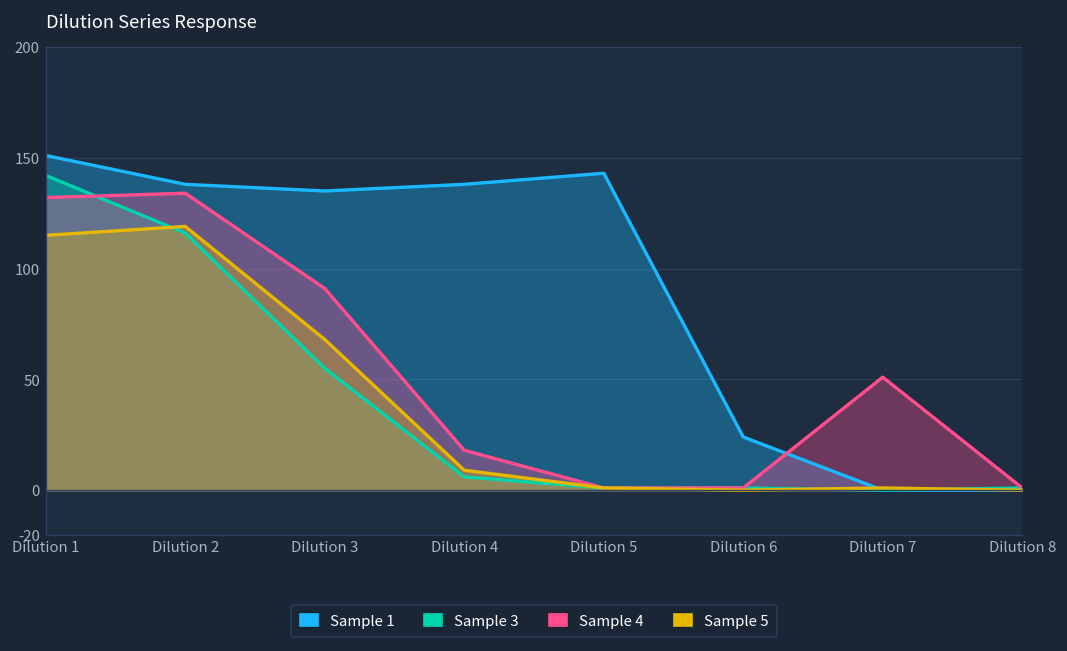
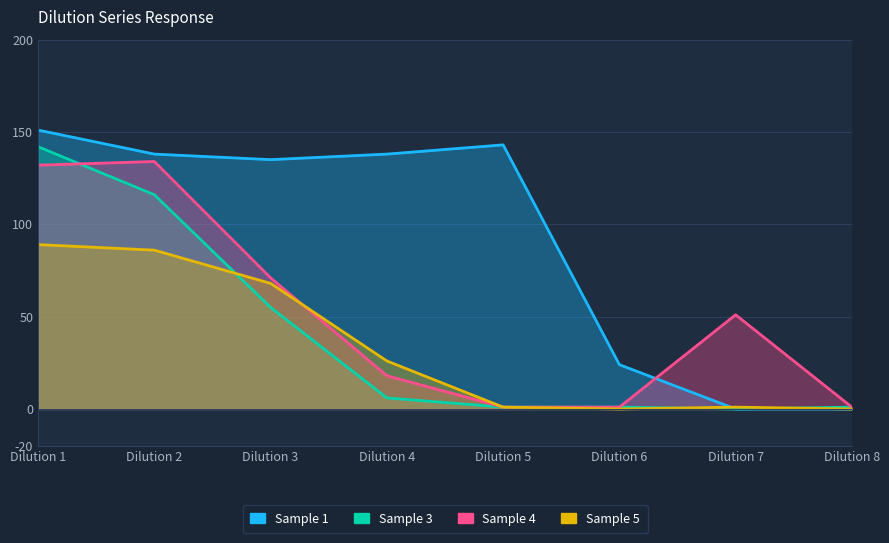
Sample 5, Dilution 1: 115 -> 89
Sample 5, Dilution 2: 119 -> 86
Sample 4, Dilution 3: 91 -> 71
Sample 5, Dilution 4: 9 -> 26
